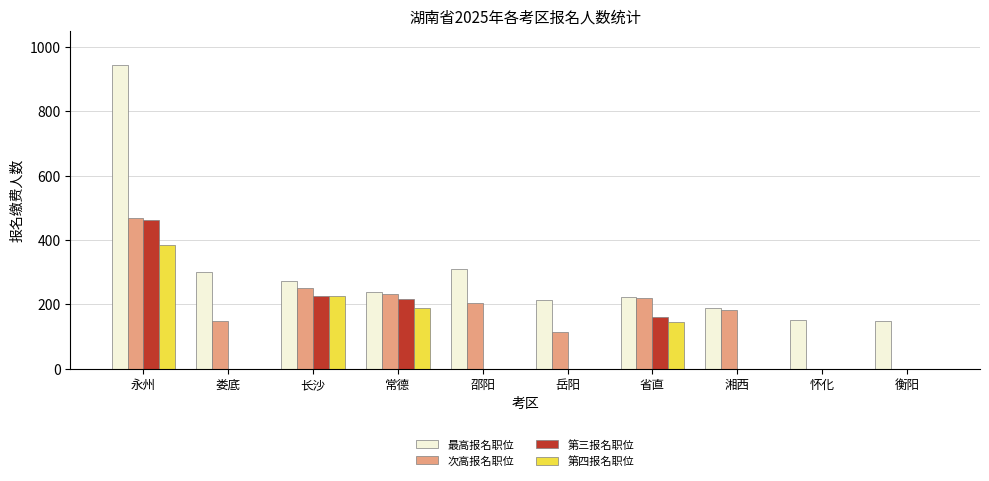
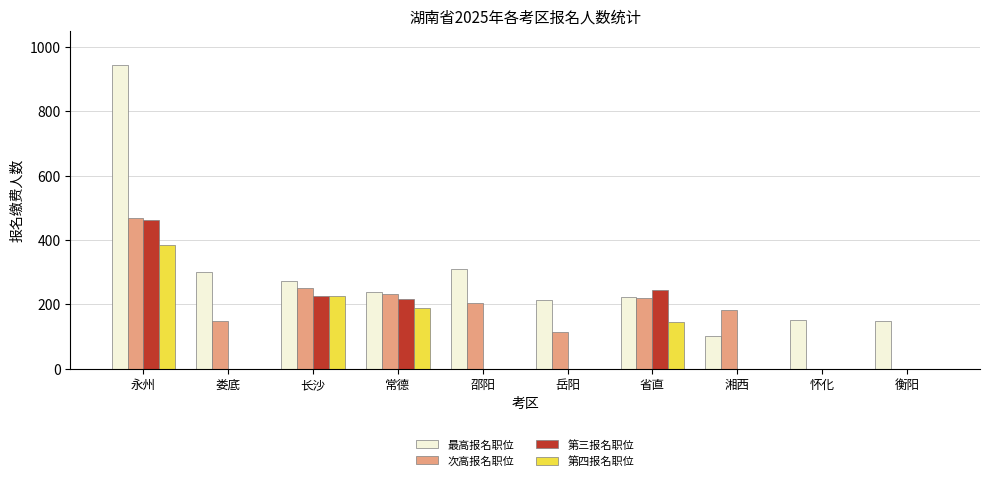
第三报名职位, 省直: 160 -> 240
最高报名职位, 湘西: 190 -> 100
